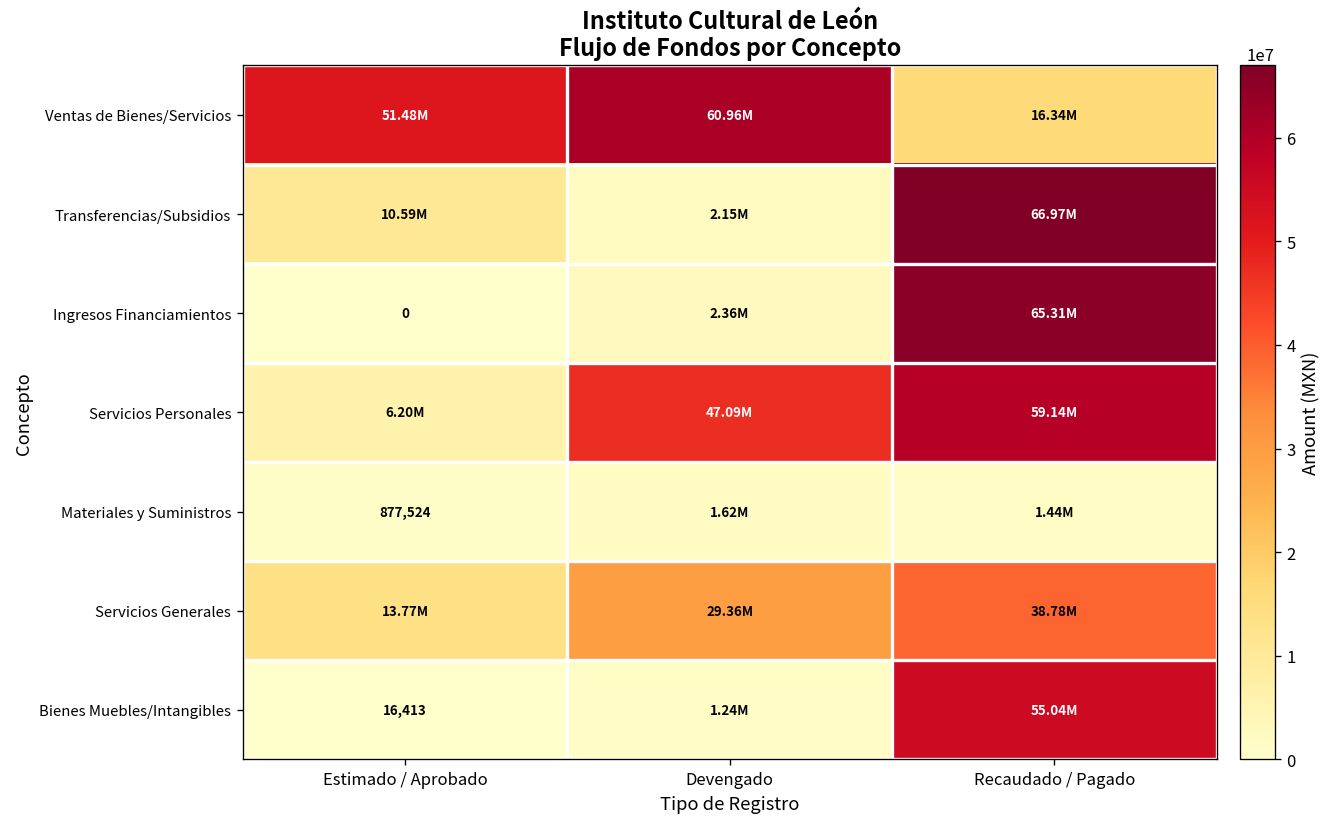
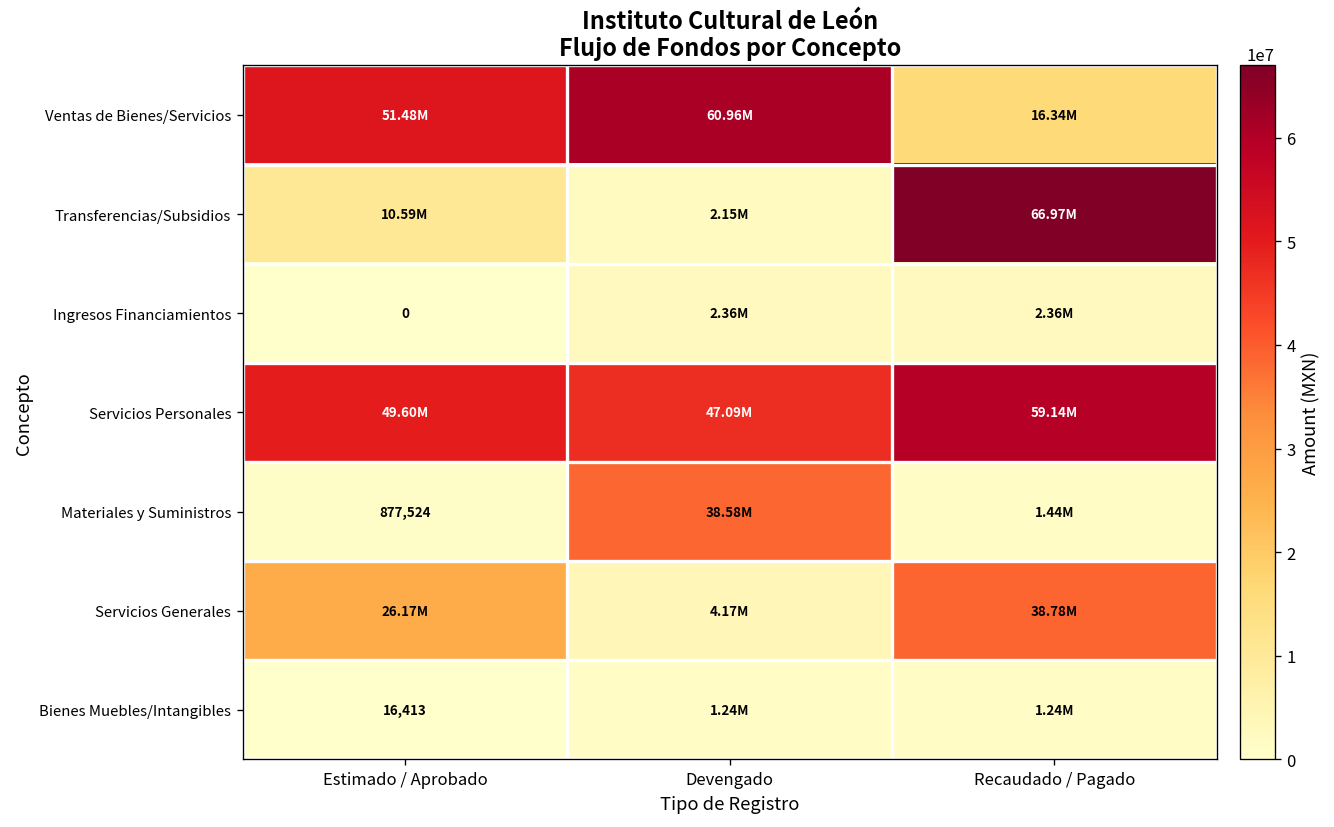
Ingresos Financiamientos, Recaudado / Pagado: 65.31M -> 2.36M
Servicios Personales, Estimado / Aprobado: 6.20M -> 49.60M
Materiales y Suministros, Devengado: 1.62M -> 38.58M
Servicios Generales, Estimado / Aprobado: 13.77M -> 26.17M
Servicios Generales, Devengado: 29.36M -> 4.17M
Bienes Muebles/Intangibles, Recaudado / Pagado: 55.04M -> 1.24M
